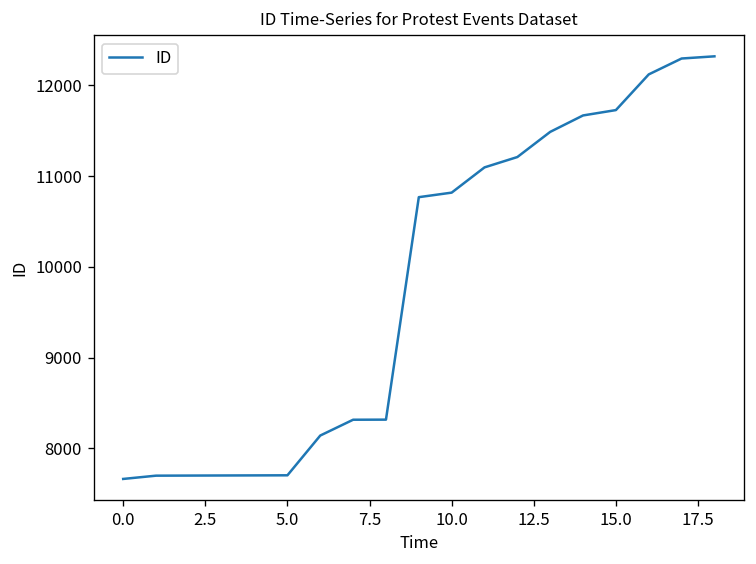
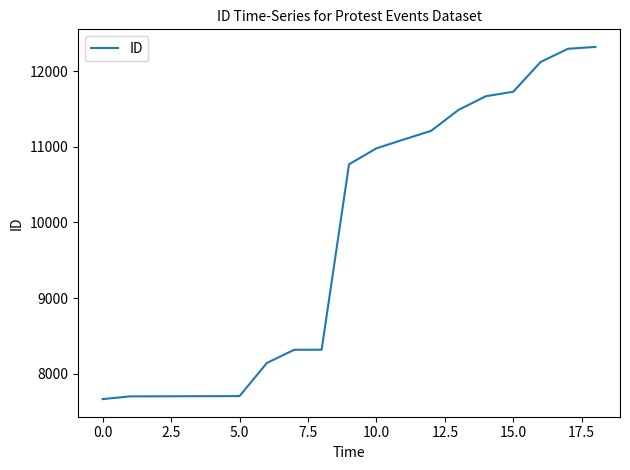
10.0: 10800 -> 11000
